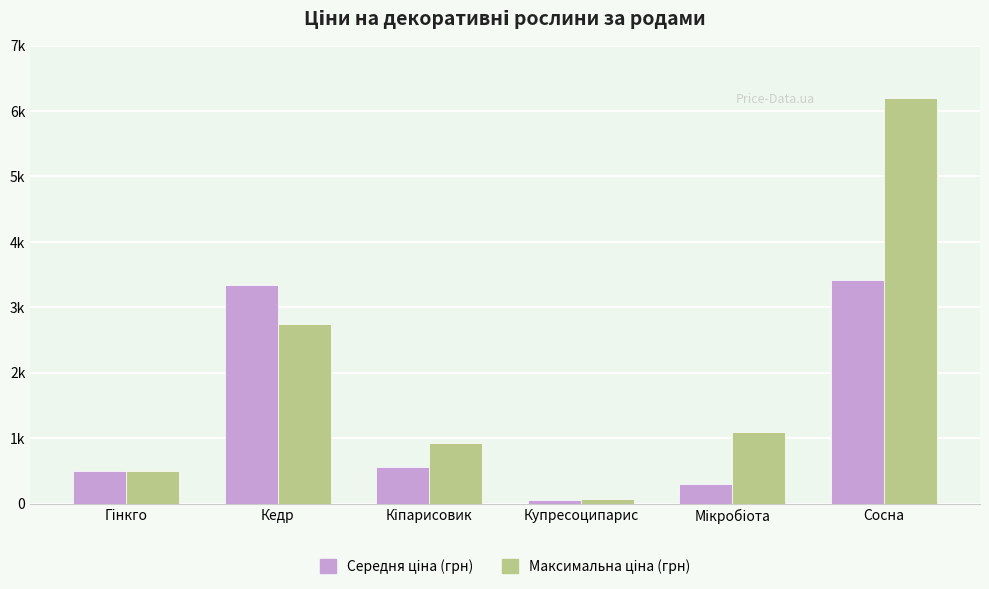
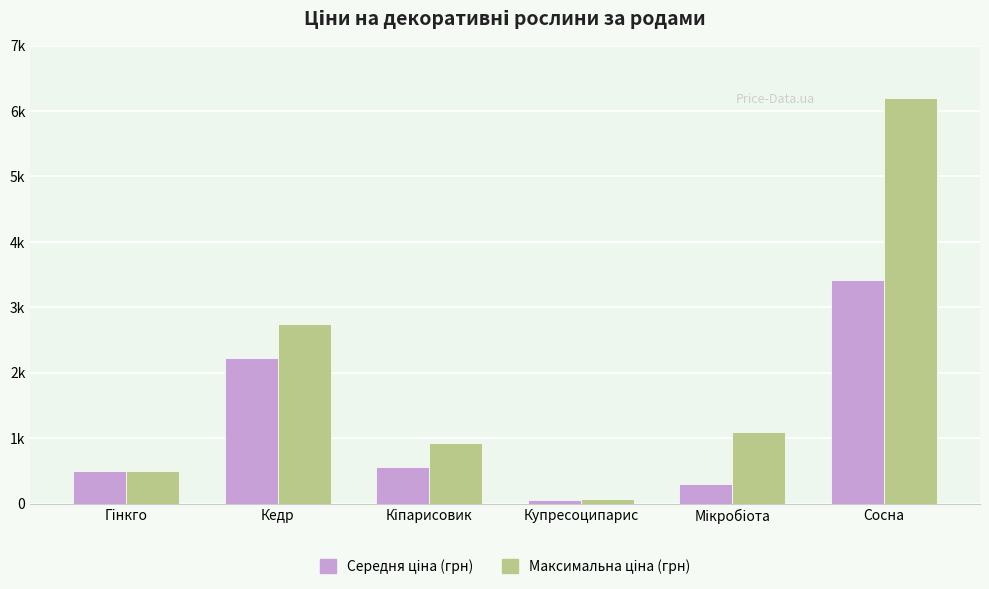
Середня ціна (грн), Кедр: 3300 -> 2200
